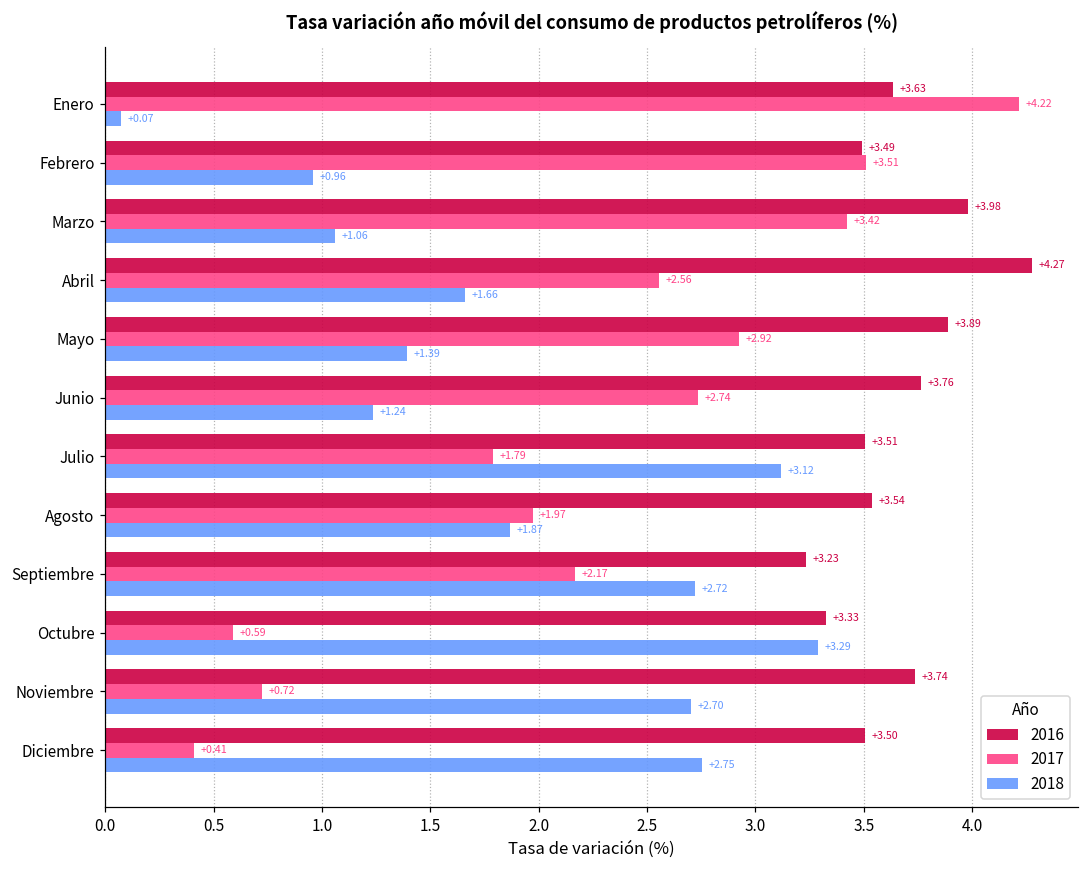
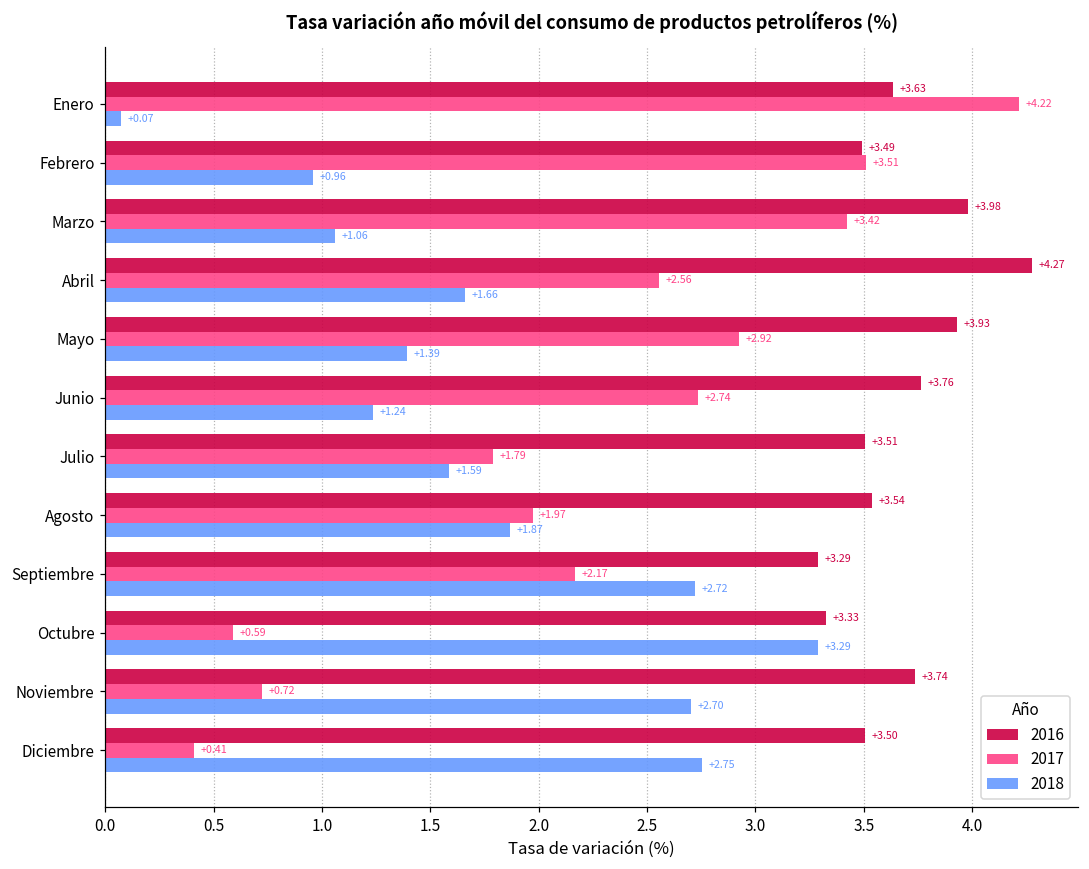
2016, Mayo: +3.89 -> +3.93
2018, Julio: +3.12 -> +1.59
2016, Septiembre: +3.23 -> +3.29
